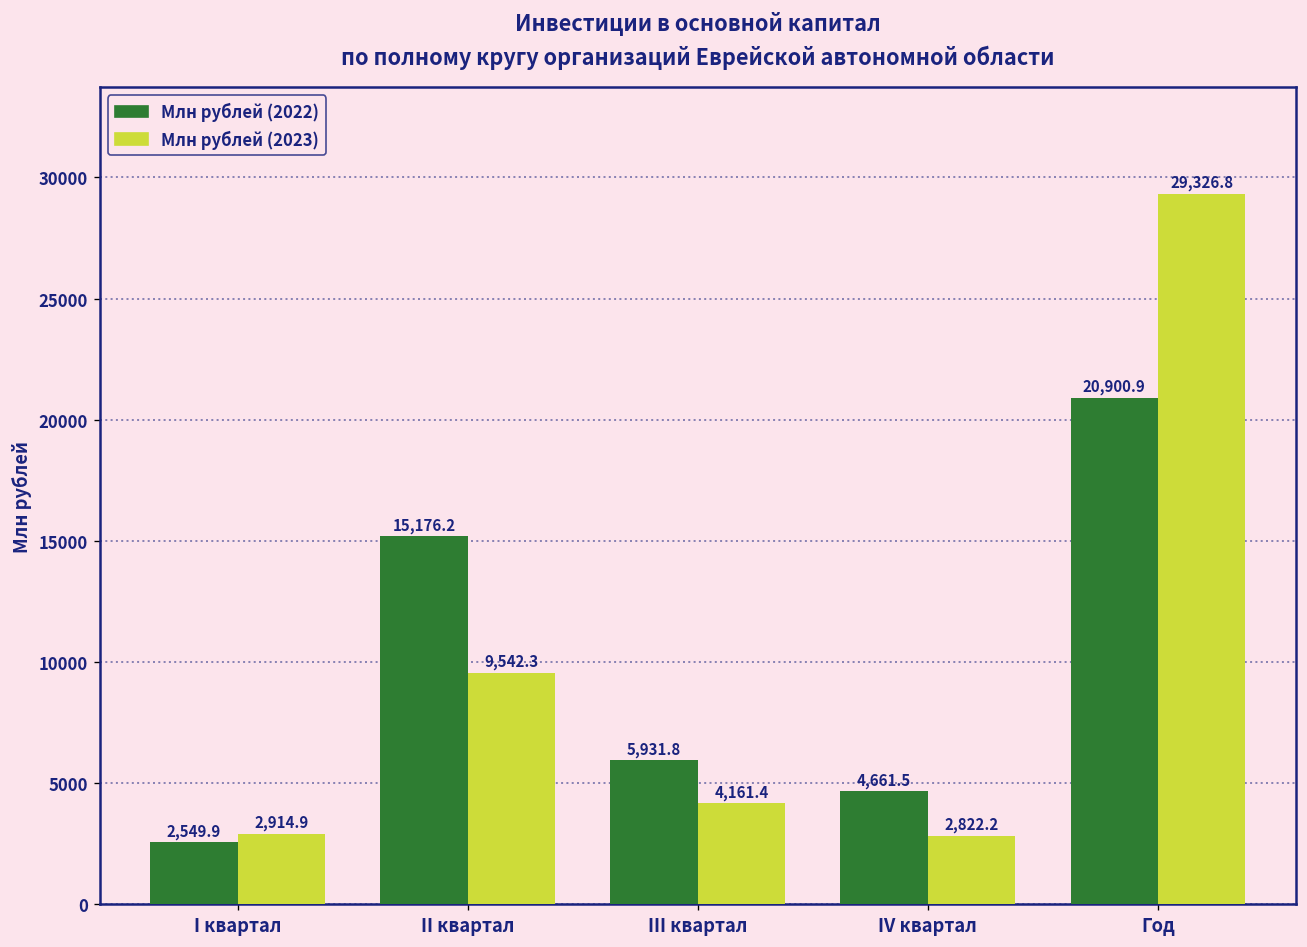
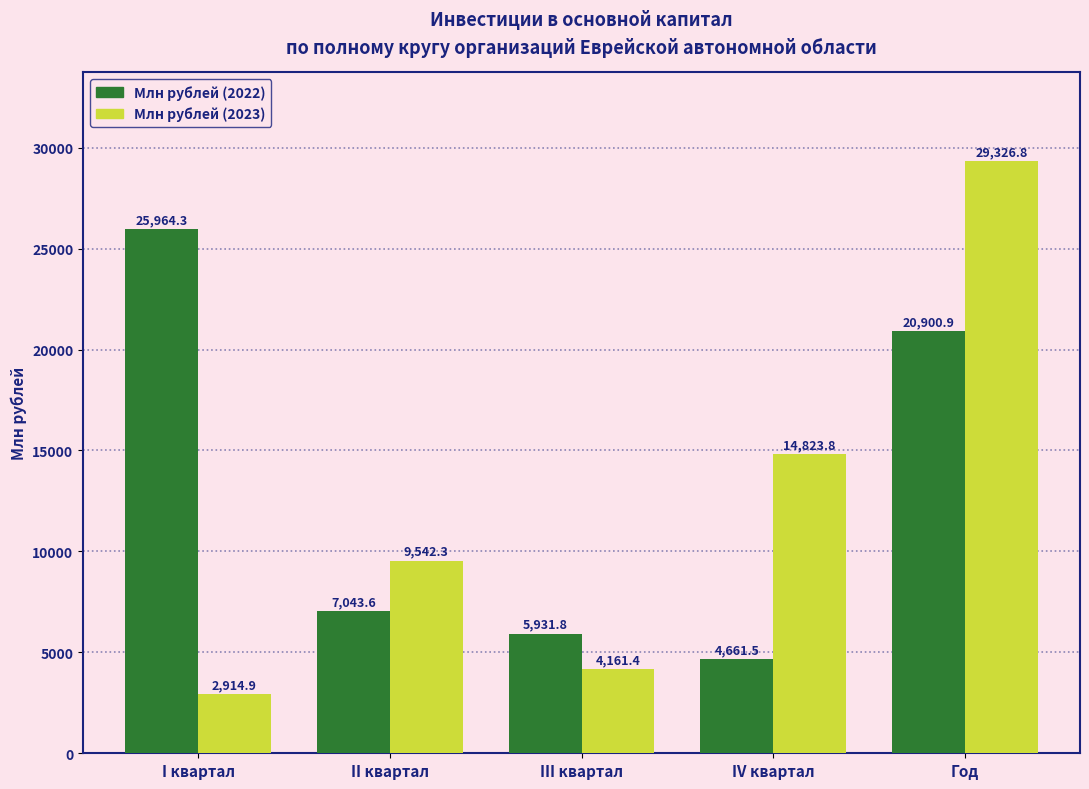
Млн рублей (2022), I квартал: 2,549.9 -> 25,964.3
Млн рублей (2022), II квартал: 15,176.2 -> 7,043.6
Млн рублей (2023), IV квартал: 2,822.2 -> 14,823.8
